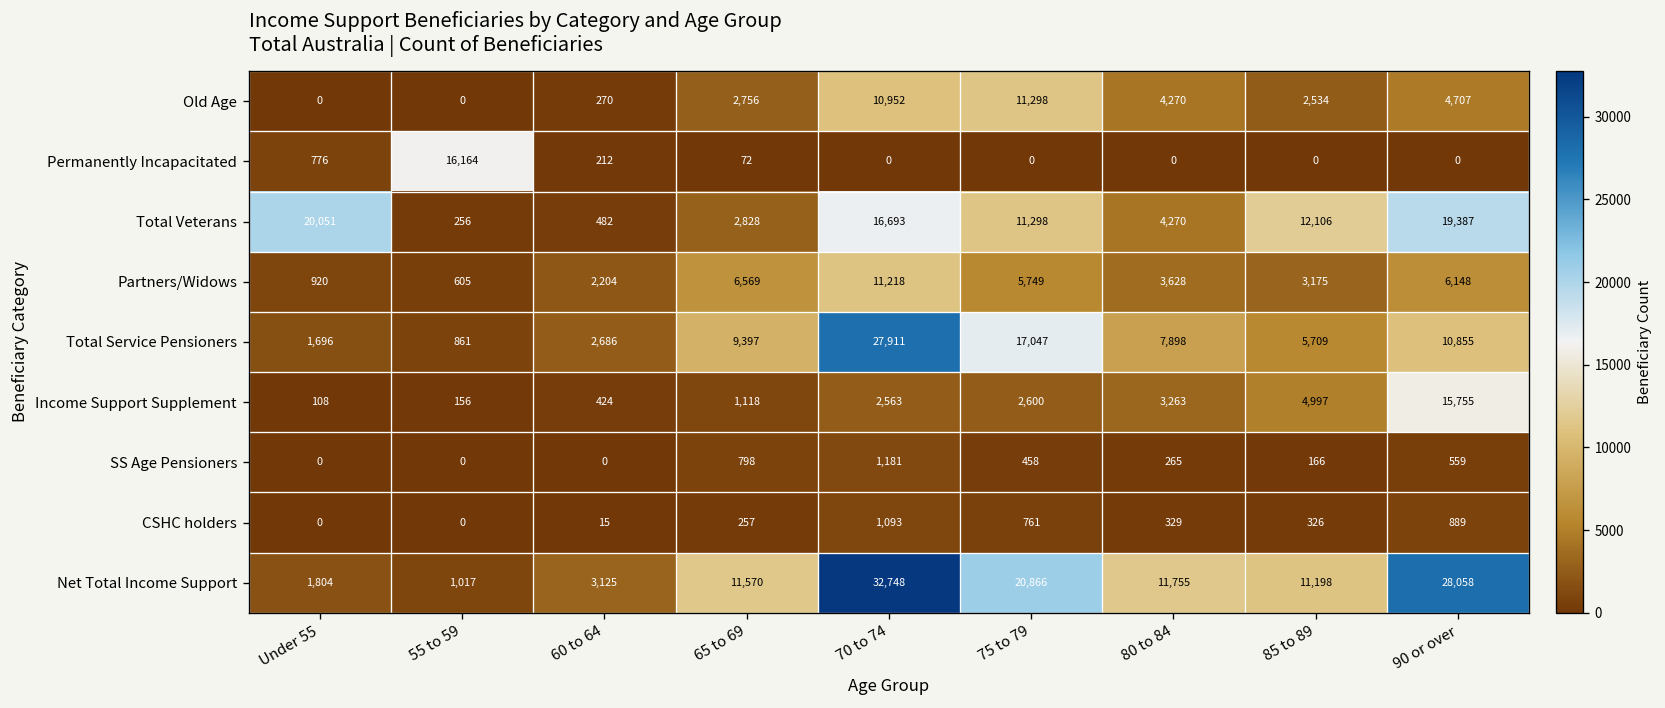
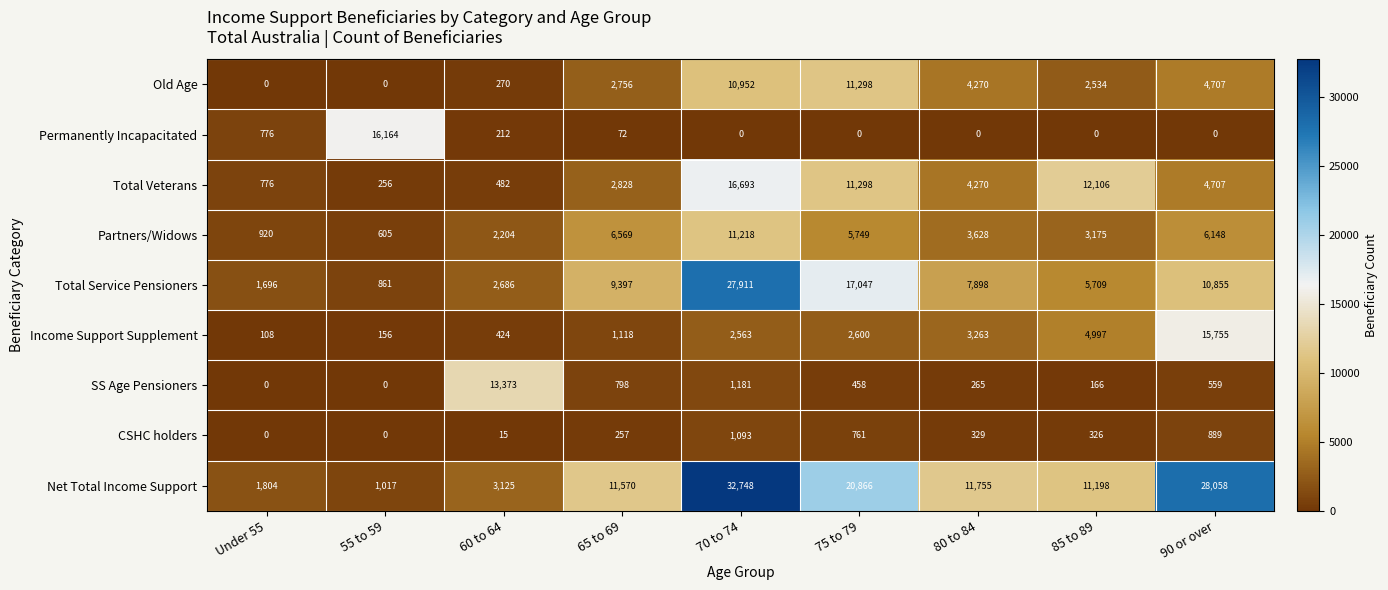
Total Veterans, Under 55: 20,051 -> 776
Total Veterans, 90 or over: 19,387 -> 4,707
SS Age Pensioners, 60 to 64: 0 -> 13,373
